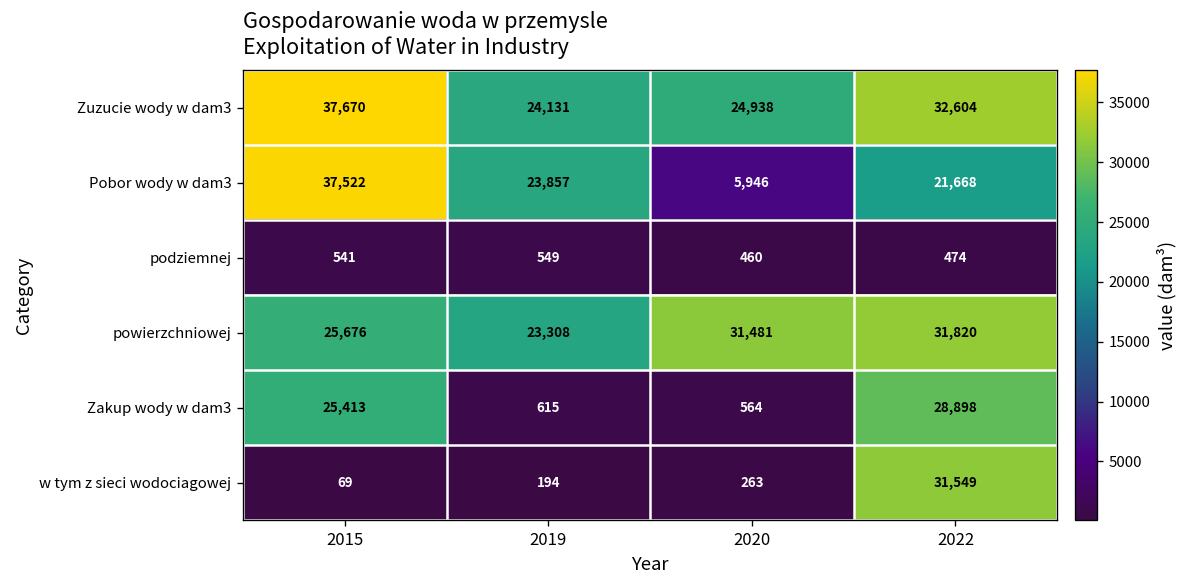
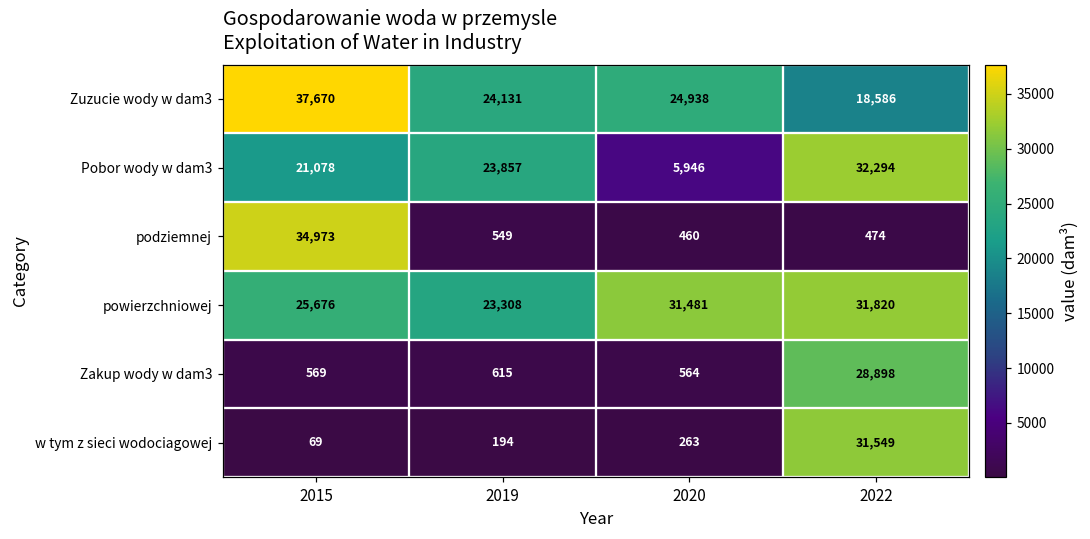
Zuzucie wody w dam3, 2022: 32,604 -> 18,586
Pobor wody w dam3, 2015: 37,522 -> 21,078
Pobor wody w dam3, 2022: 21,668 -> 32,294
podziemnej, 2015: 541 -> 34,973
Zakup wody w dam3, 2015: 25,413 -> 569
